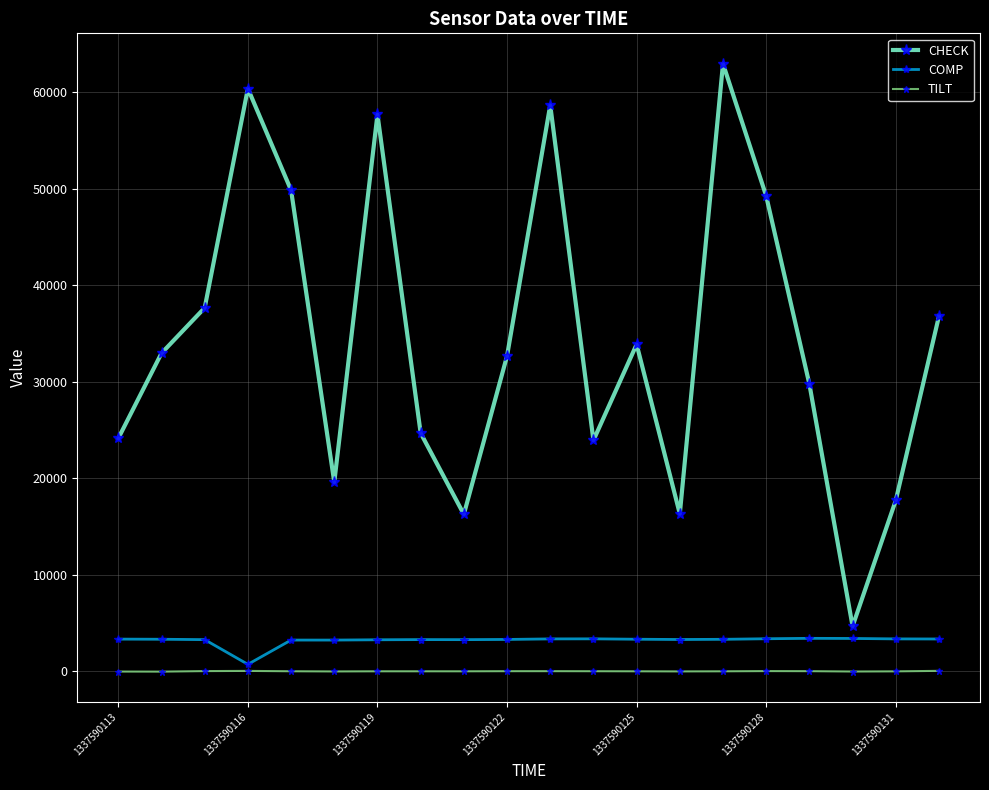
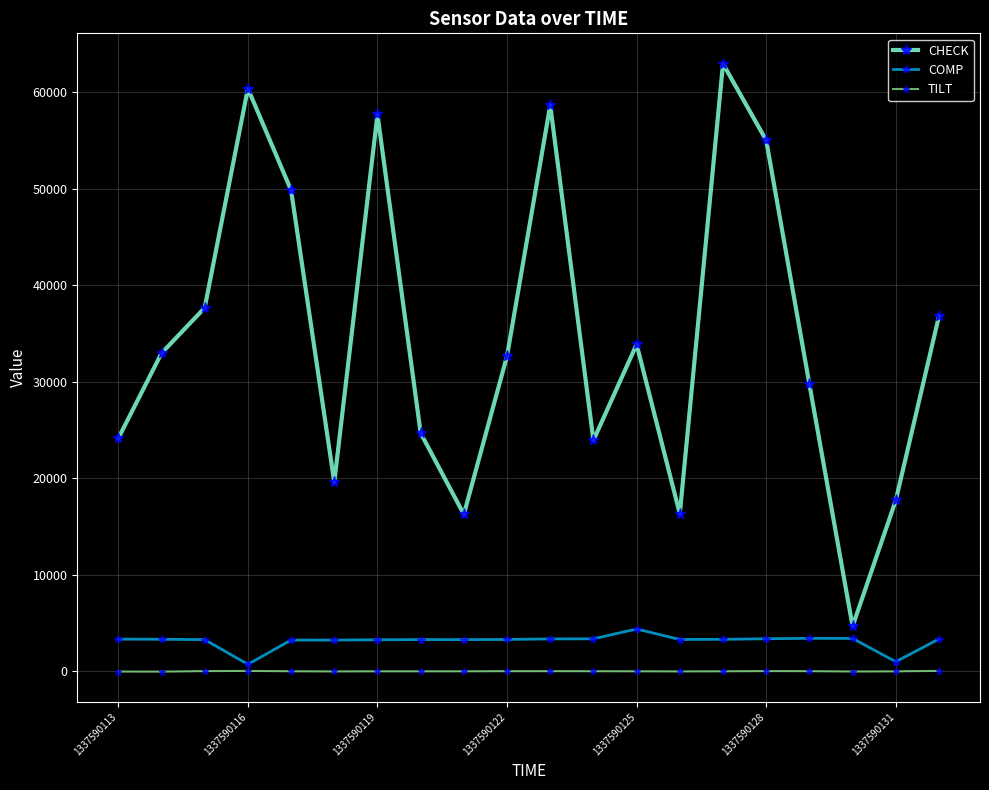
COMP, 1337590125: 3000 -> 4000
CHECK, 1337590128: 49000 -> 55000
COMP, 1337590131: 3000 -> 1000
